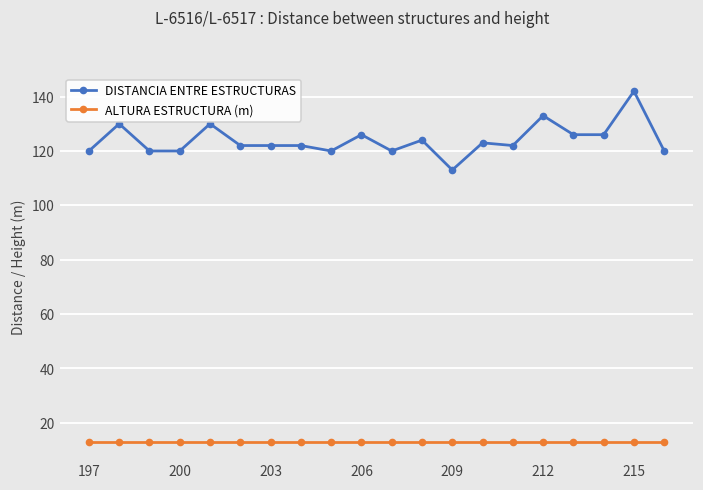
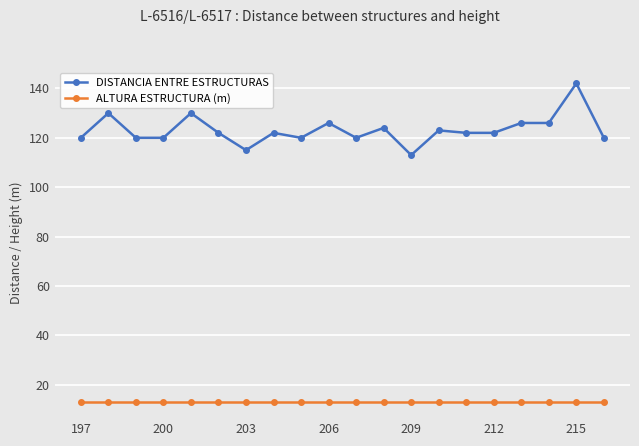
DISTANCIA ENTRE ESTRUCTURAS, 203: 122 -> 115
DISTANCIA ENTRE ESTRUCTURAS, 212: 133 -> 122
